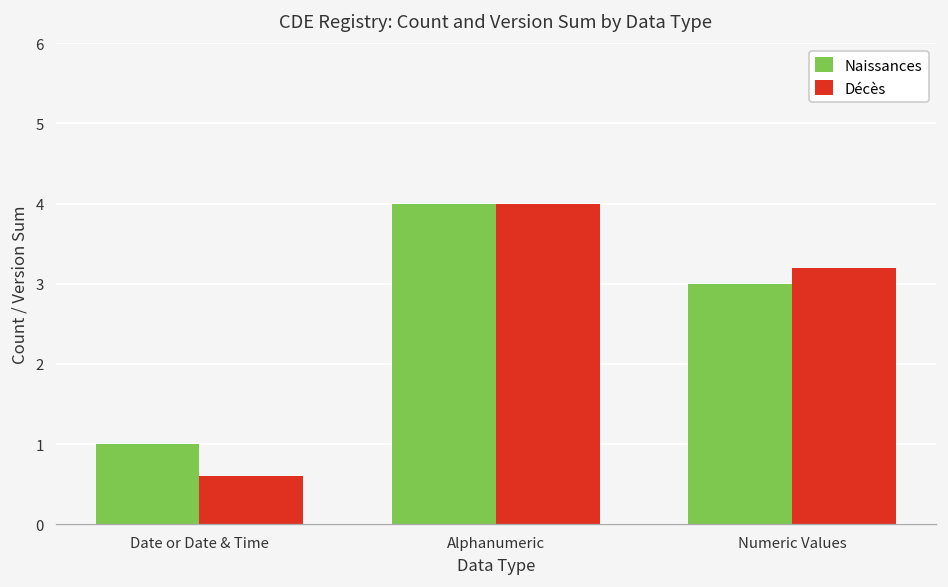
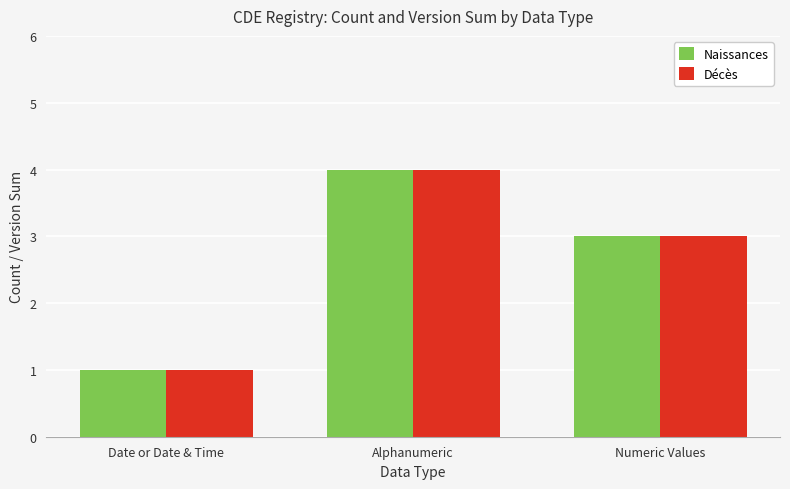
Décès, Date or Date & Time: 0.6 -> 1.0
Décès, Numeric Values: 3.2 -> 3.0
